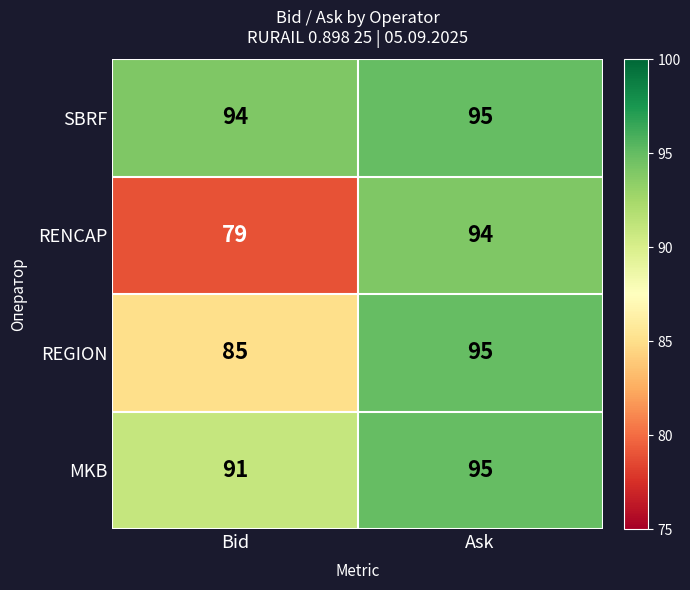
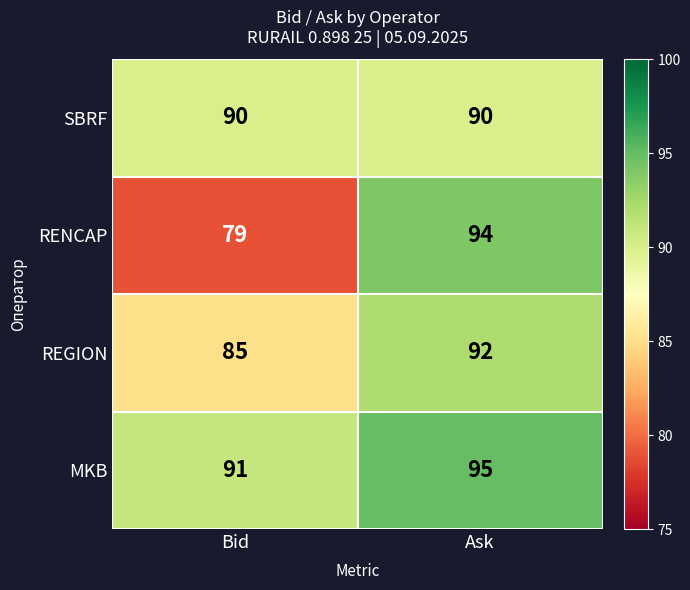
SBRF, Bid: 94 -> 90
SBRF, Ask: 95 -> 90
REGION, Ask: 95 -> 92
